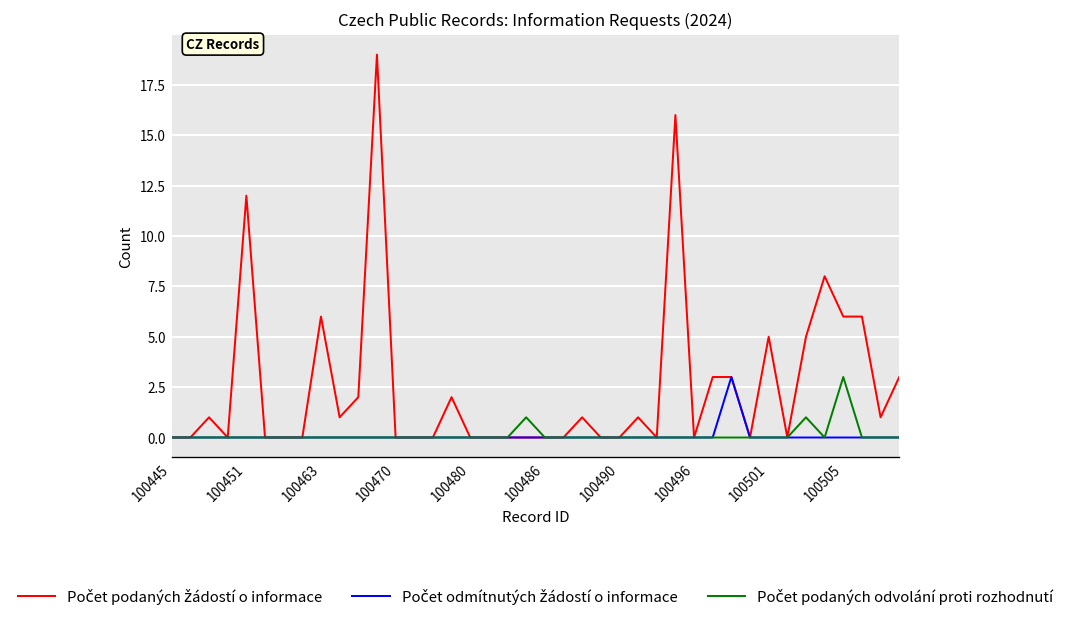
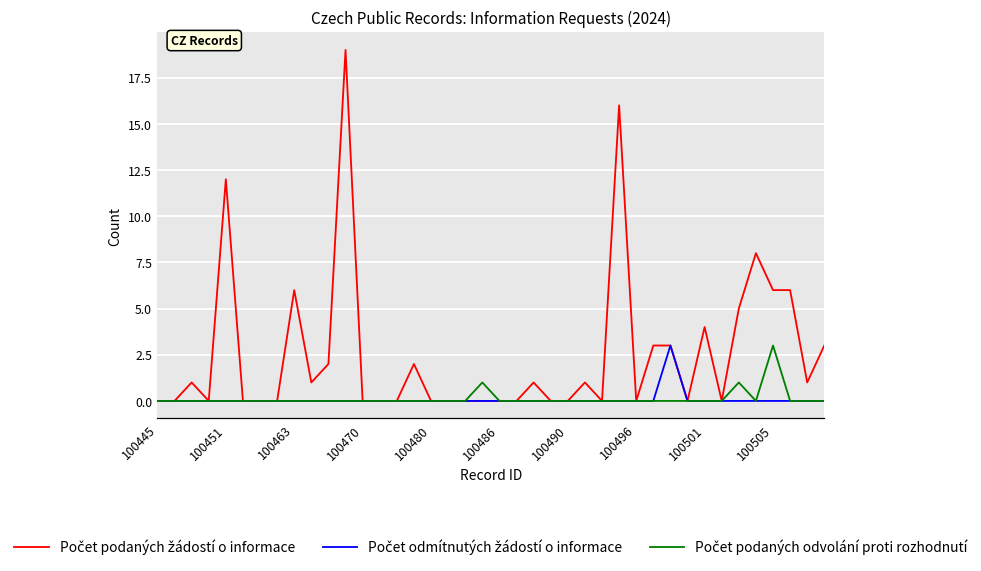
Počet podaných žádostí o informace, 100501: 5 -> 4
